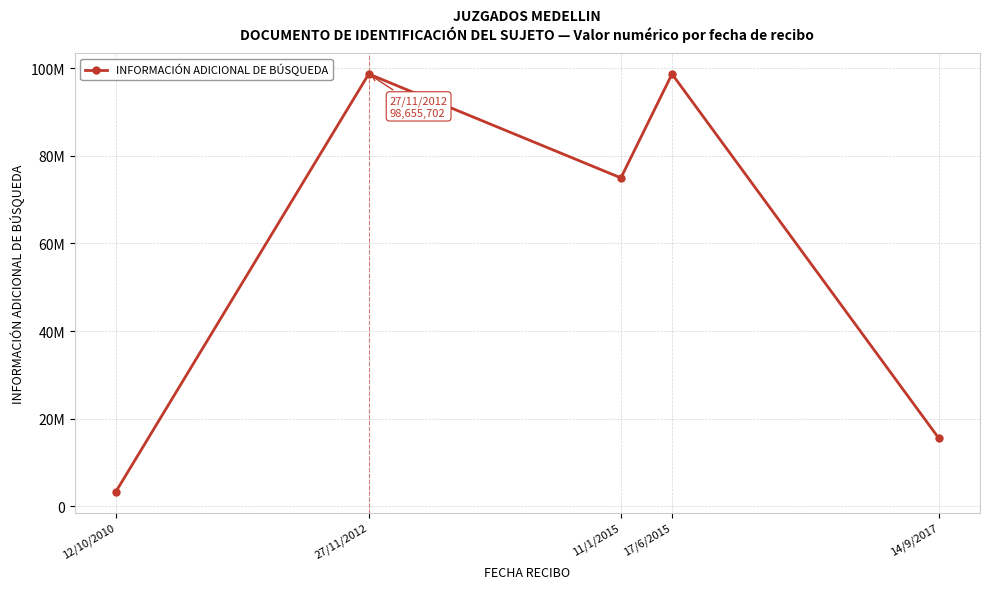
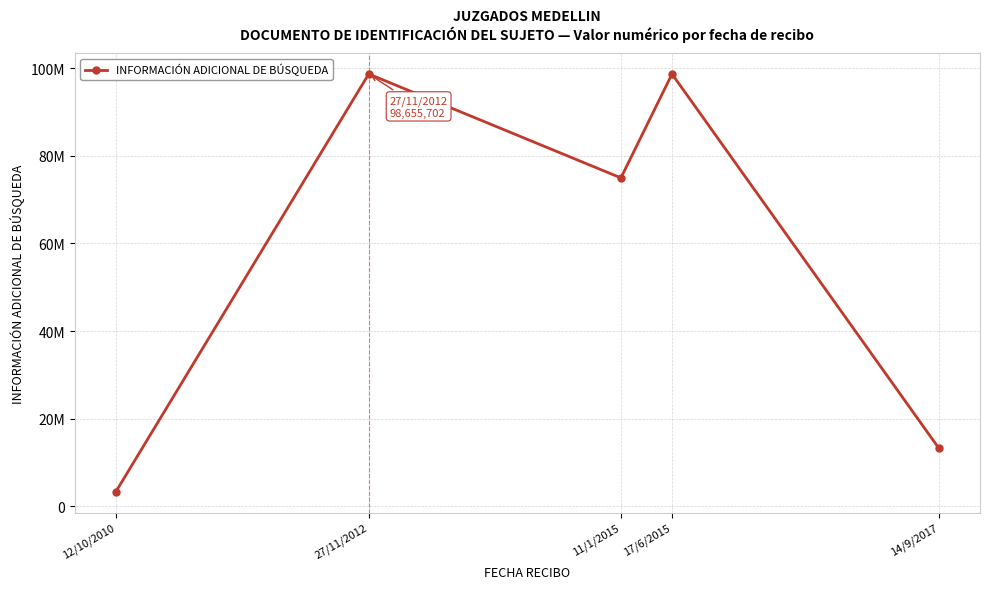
14/9/2017: 16000000 -> 13000000
